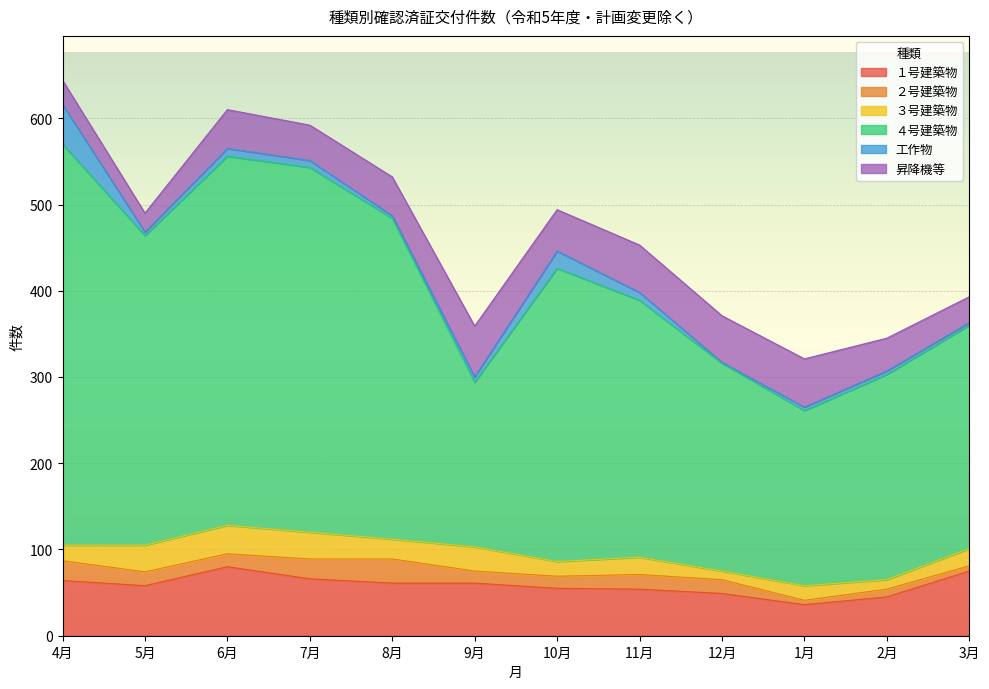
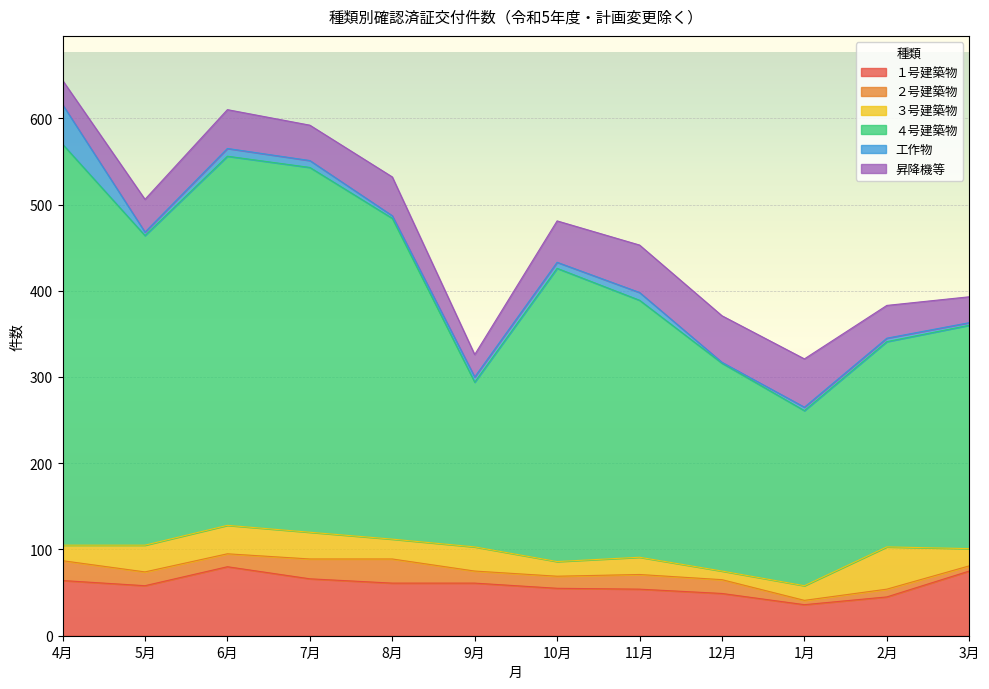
昇降機等, 5月: 20 -> 40
昇降機等, 9月: 60 -> 30
工作物, 10月: 20 -> 10
３号建築物, 2月: 10 -> 50
